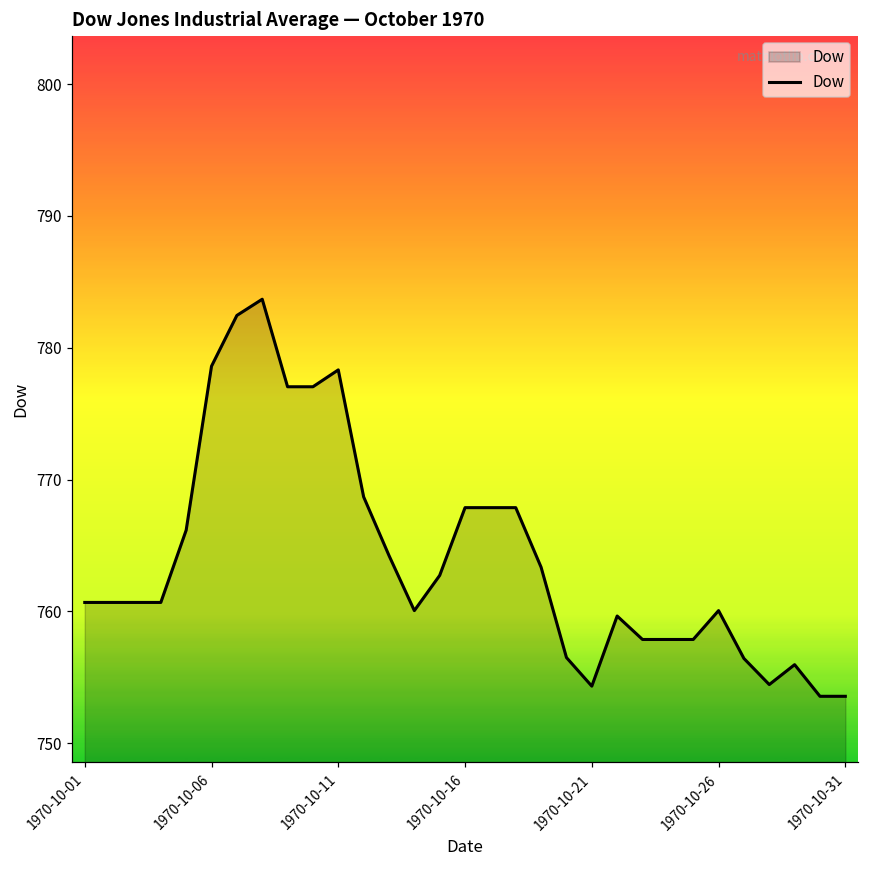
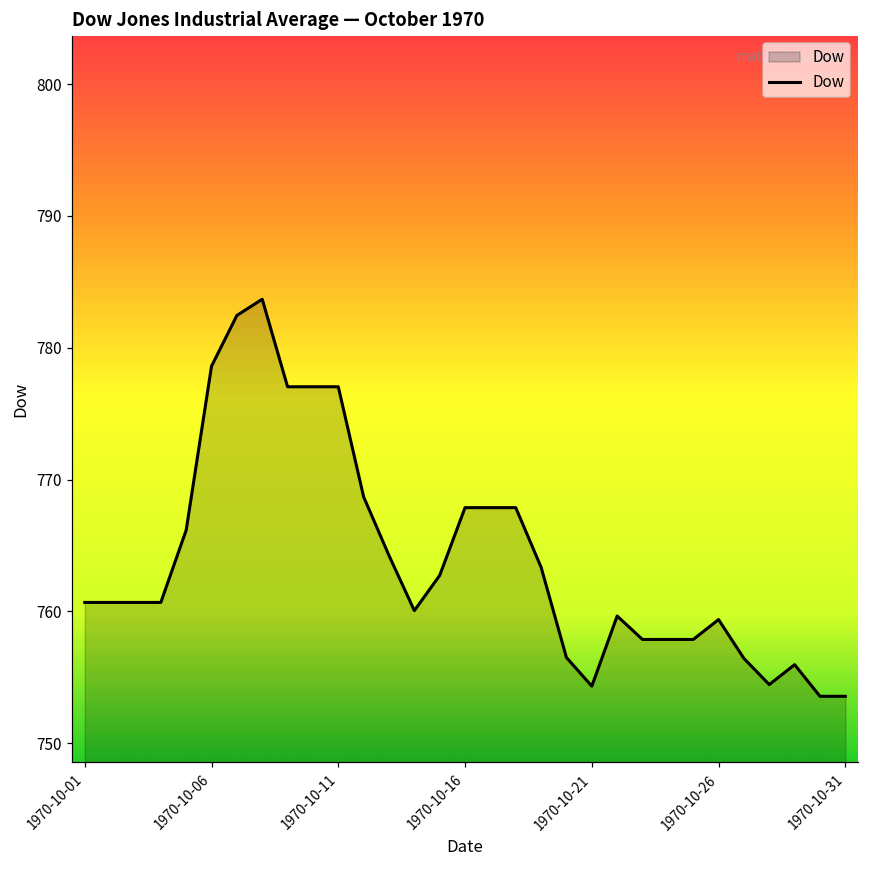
1970-10-11: 778.3 -> 777.0
1970-10-26: 760.1 -> 759.4
